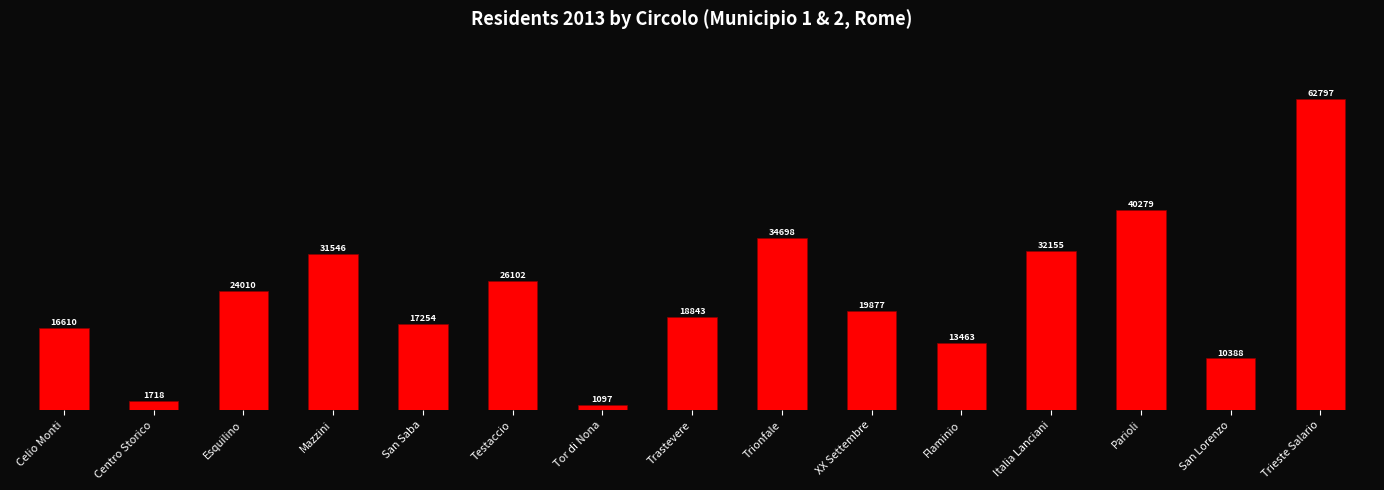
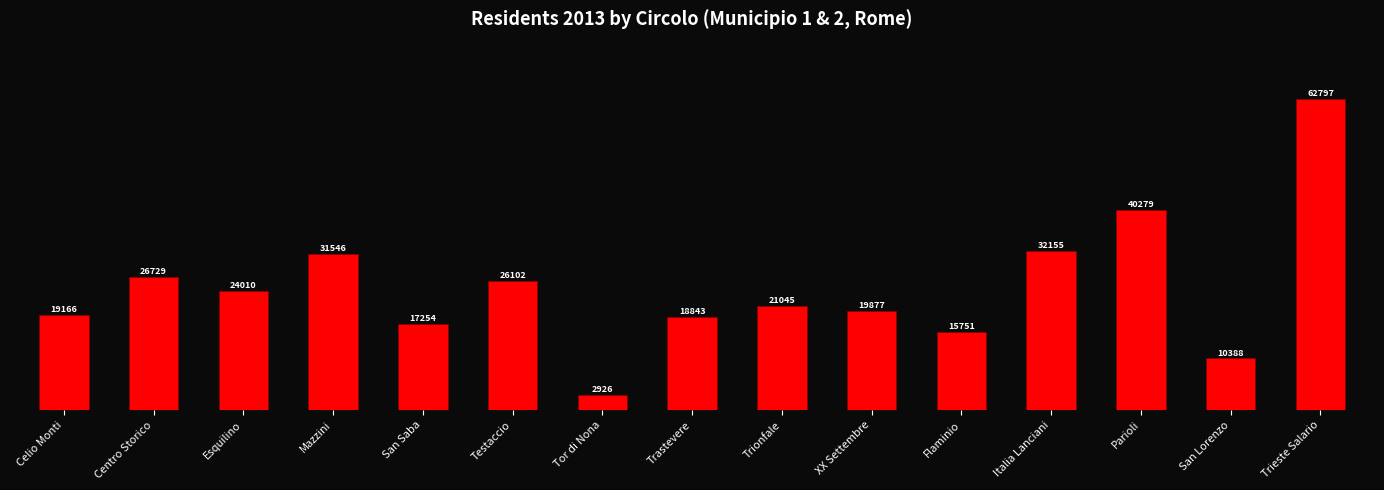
Celio Monti: 16610 -> 19166
Centro Storico: 1718 -> 26729
Tor di Nona: 1097 -> 2926
Trionfale: 34698 -> 21045
Flaminio: 13463 -> 15751
